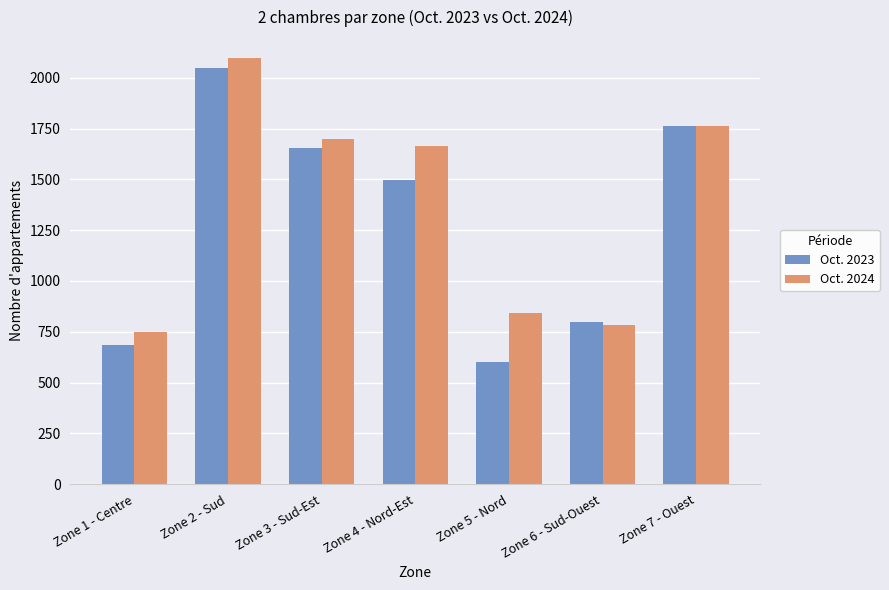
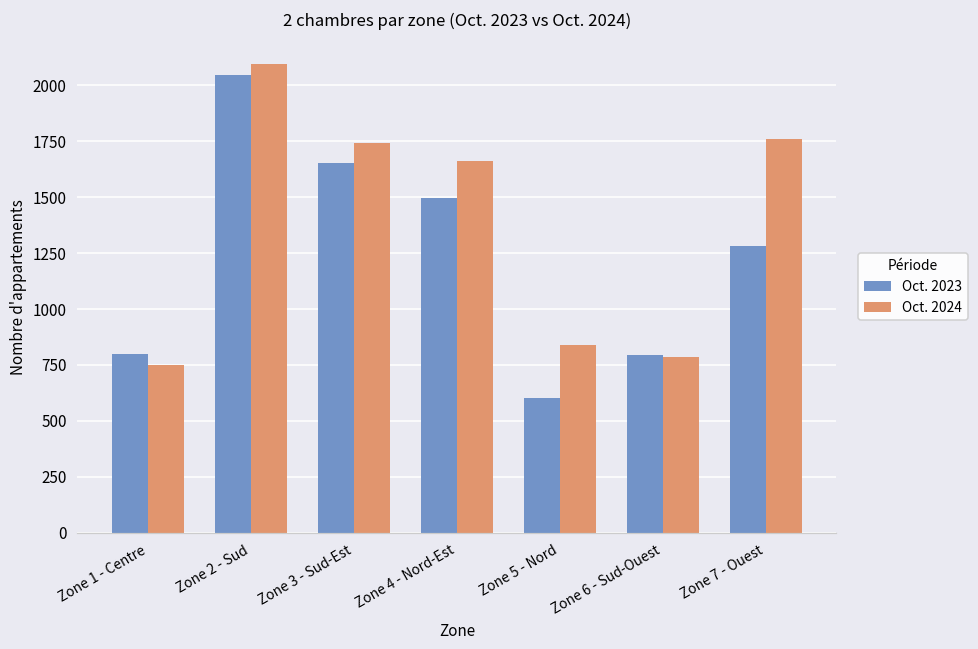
Oct. 2023, Zone 1 - Centre: 690 -> 800
Oct. 2024, Zone 3 - Sud-Est: 1700 -> 1750
Oct. 2023, Zone 7 - Ouest: 1760 -> 1280
